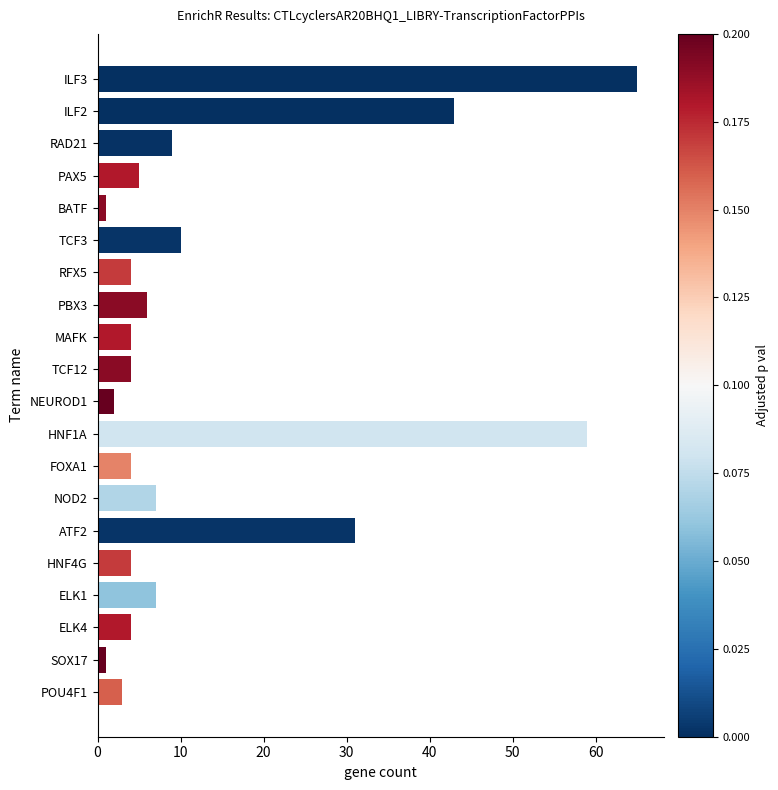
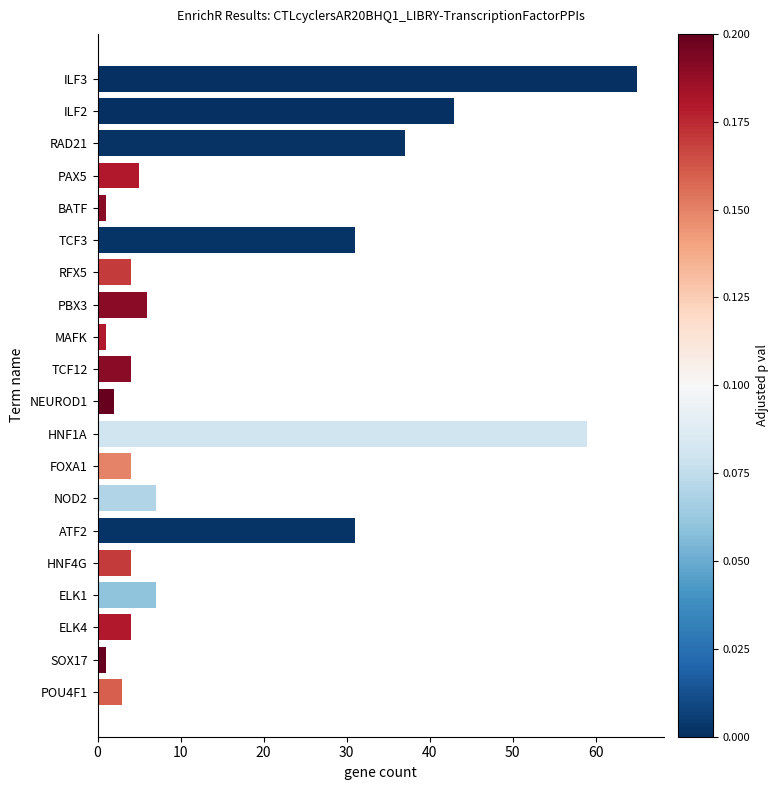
RAD21: 9 -> 37
TCF3: 10 -> 31
MAFK: 4 -> 1
